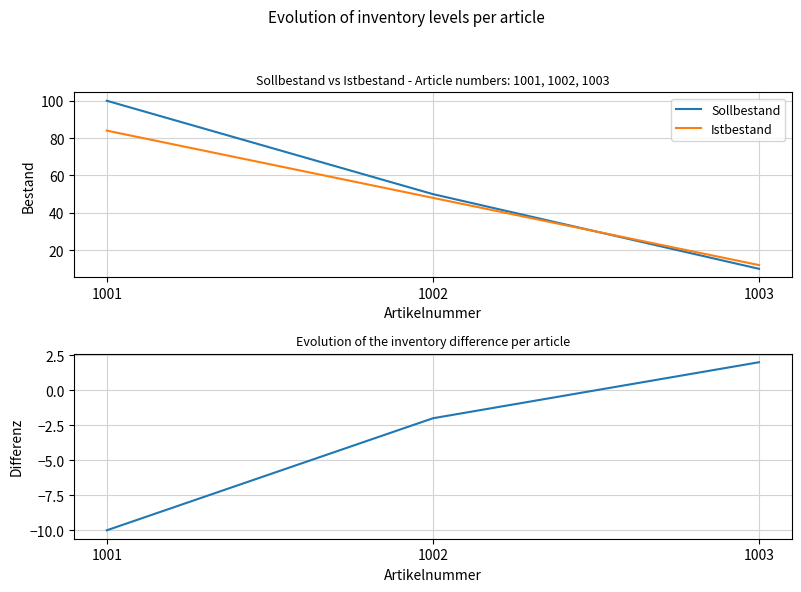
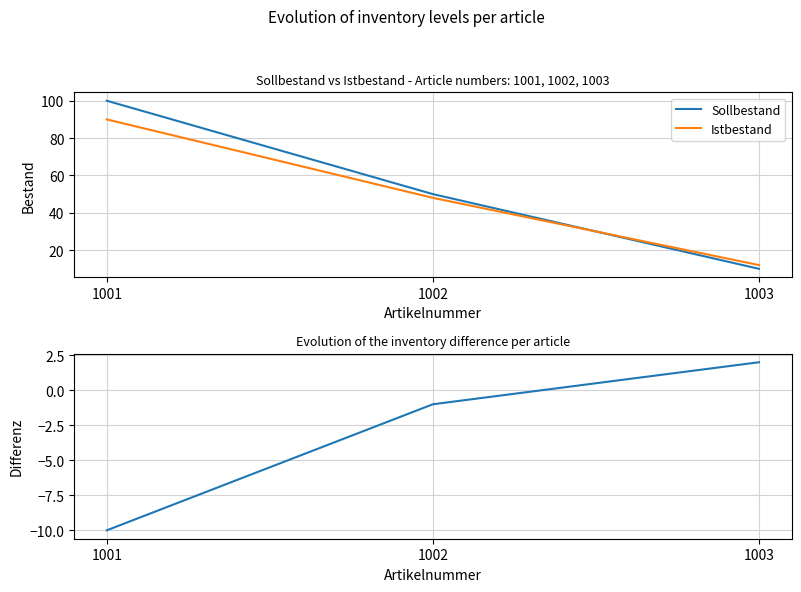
Sollbestand vs Istbestand - Article numbers: 1001, 1002, 1003, Istbestand, 1001: 84 -> 90
Evolution of the inventory difference per article, 1002: -2 -> -1
